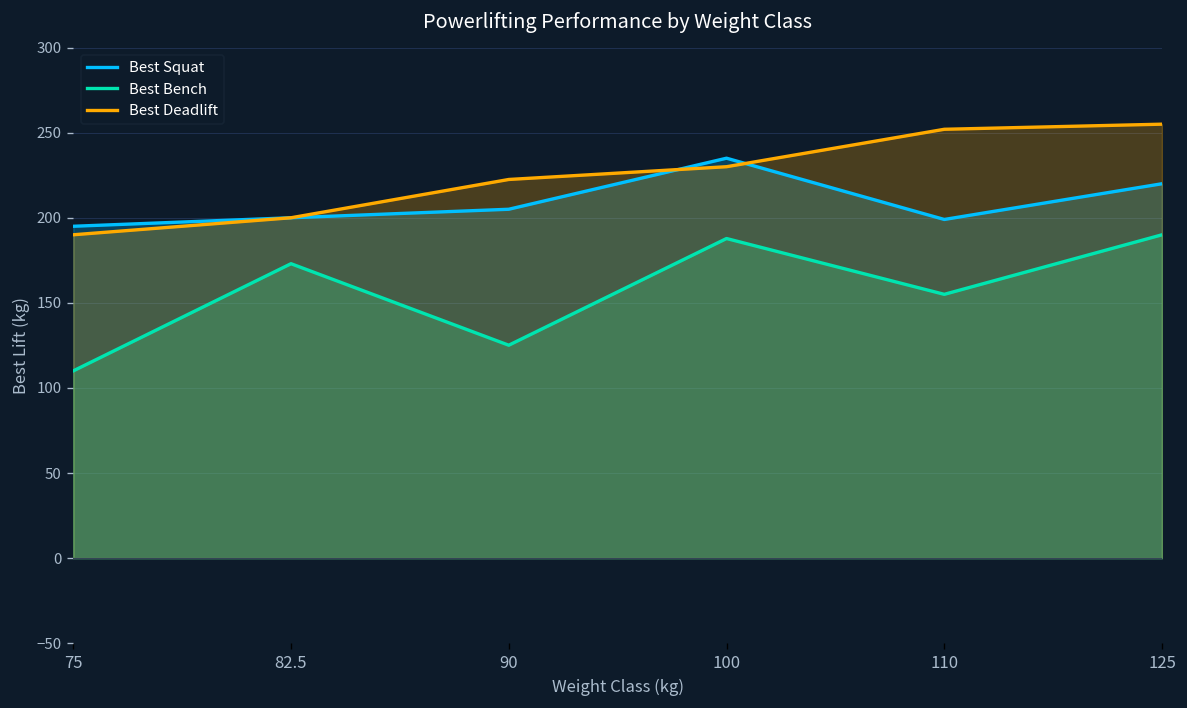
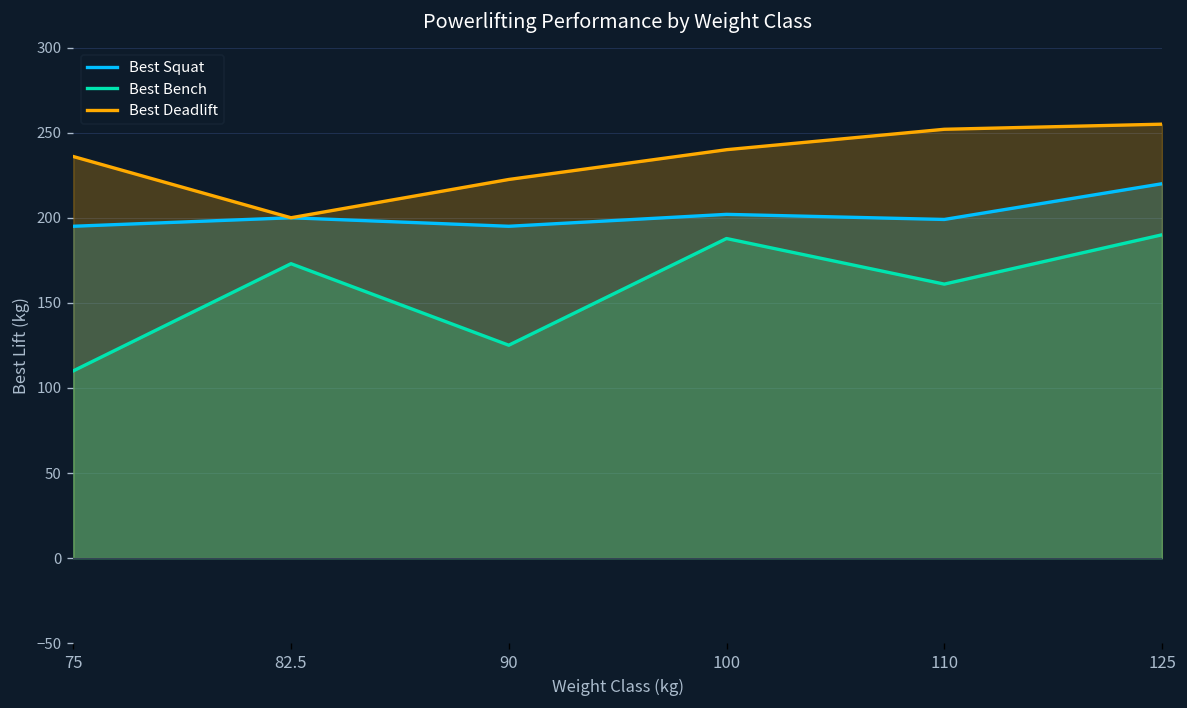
Best Deadlift, 75: 190 -> 236
Best Squat, 90: 205 -> 195
Best Squat, 100: 235 -> 202
Best Deadlift, 100: 230 -> 240
Best Bench, 110: 155 -> 161
